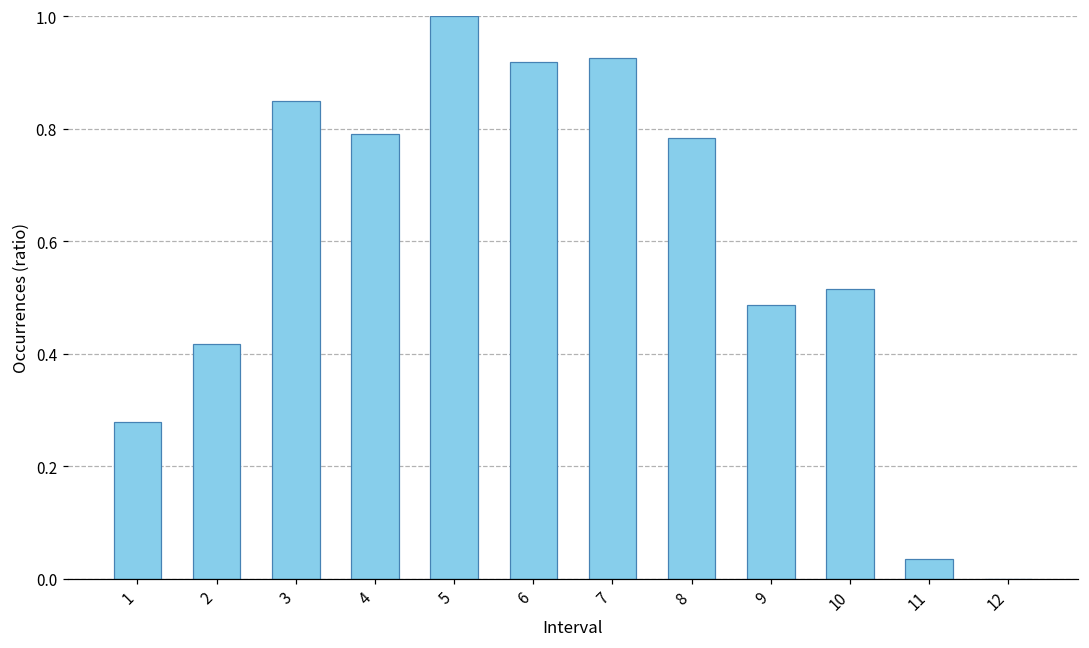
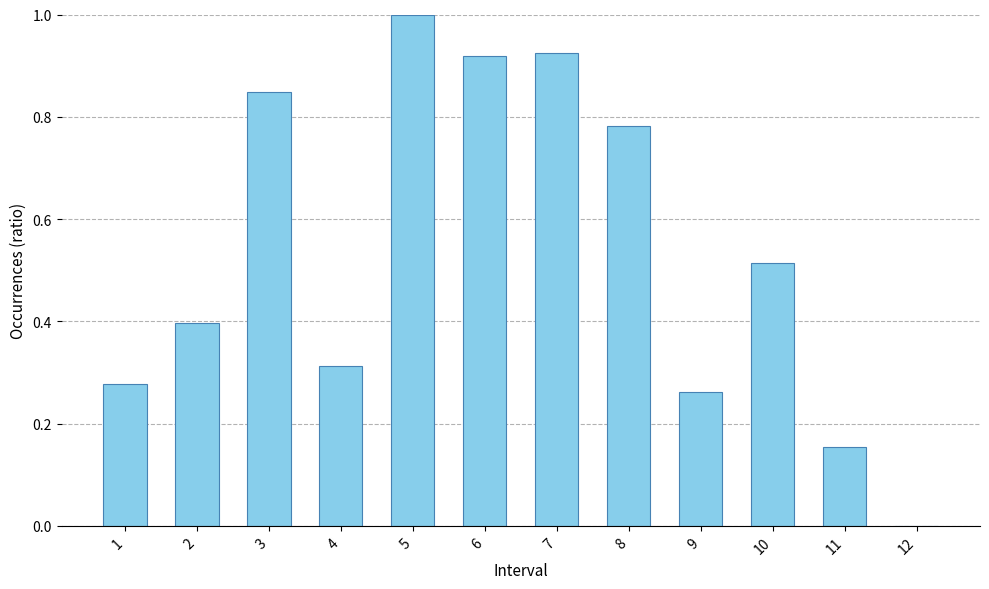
2: 0.42 -> 0.40
4: 0.79 -> 0.31
9: 0.49 -> 0.26
11: 0.04 -> 0.15
